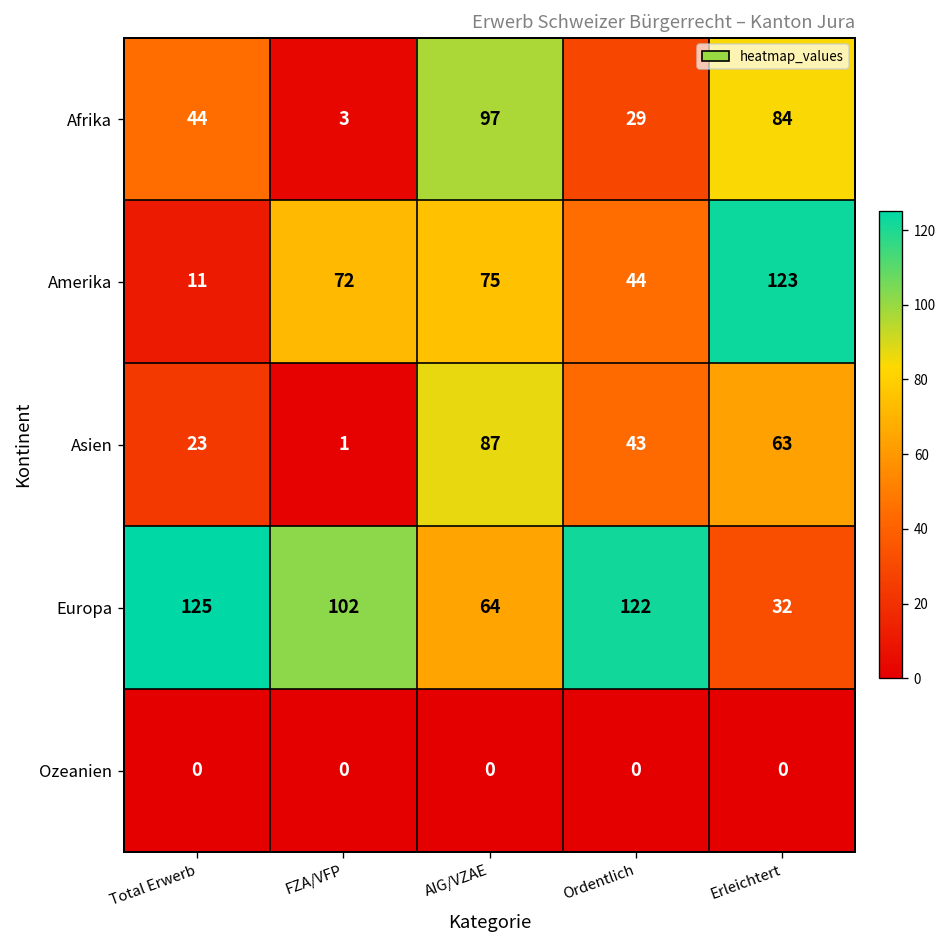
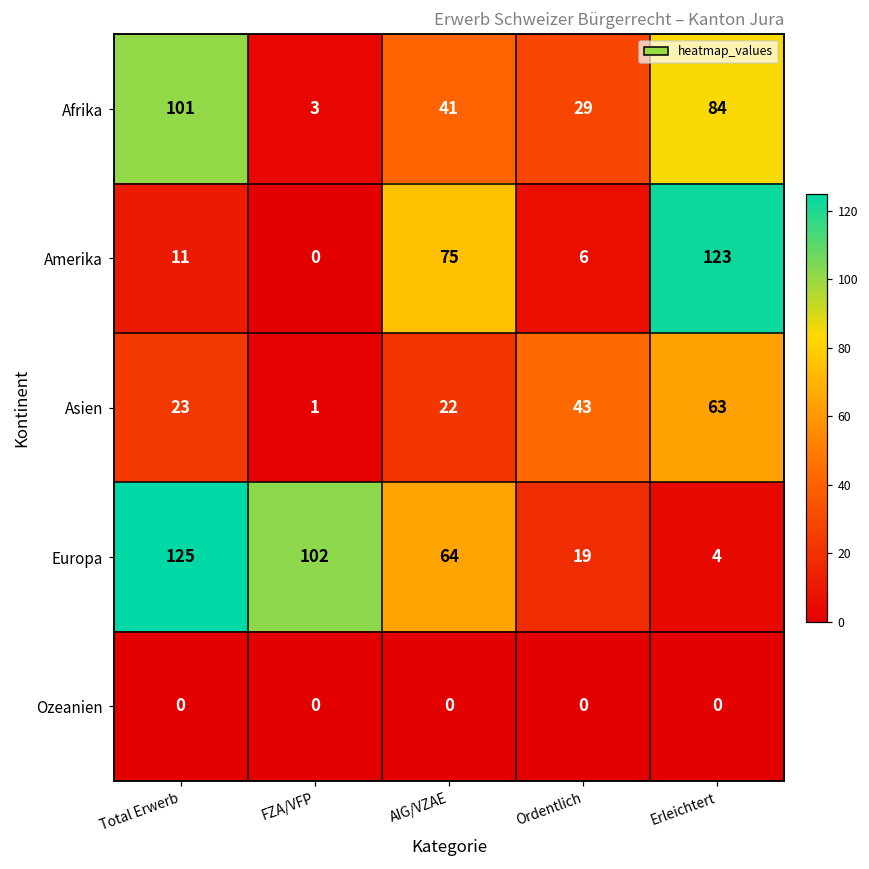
Afrika, Total Erwerb: 44 -> 101
Afrika, AIG/VZAE: 97 -> 41
Amerika, FZA/VFP: 72 -> 0
Amerika, Ordentlich: 44 -> 6
Asien, AIG/VZAE: 87 -> 22
Europa, Ordentlich: 122 -> 19
Europa, Erleichtert: 32 -> 4
